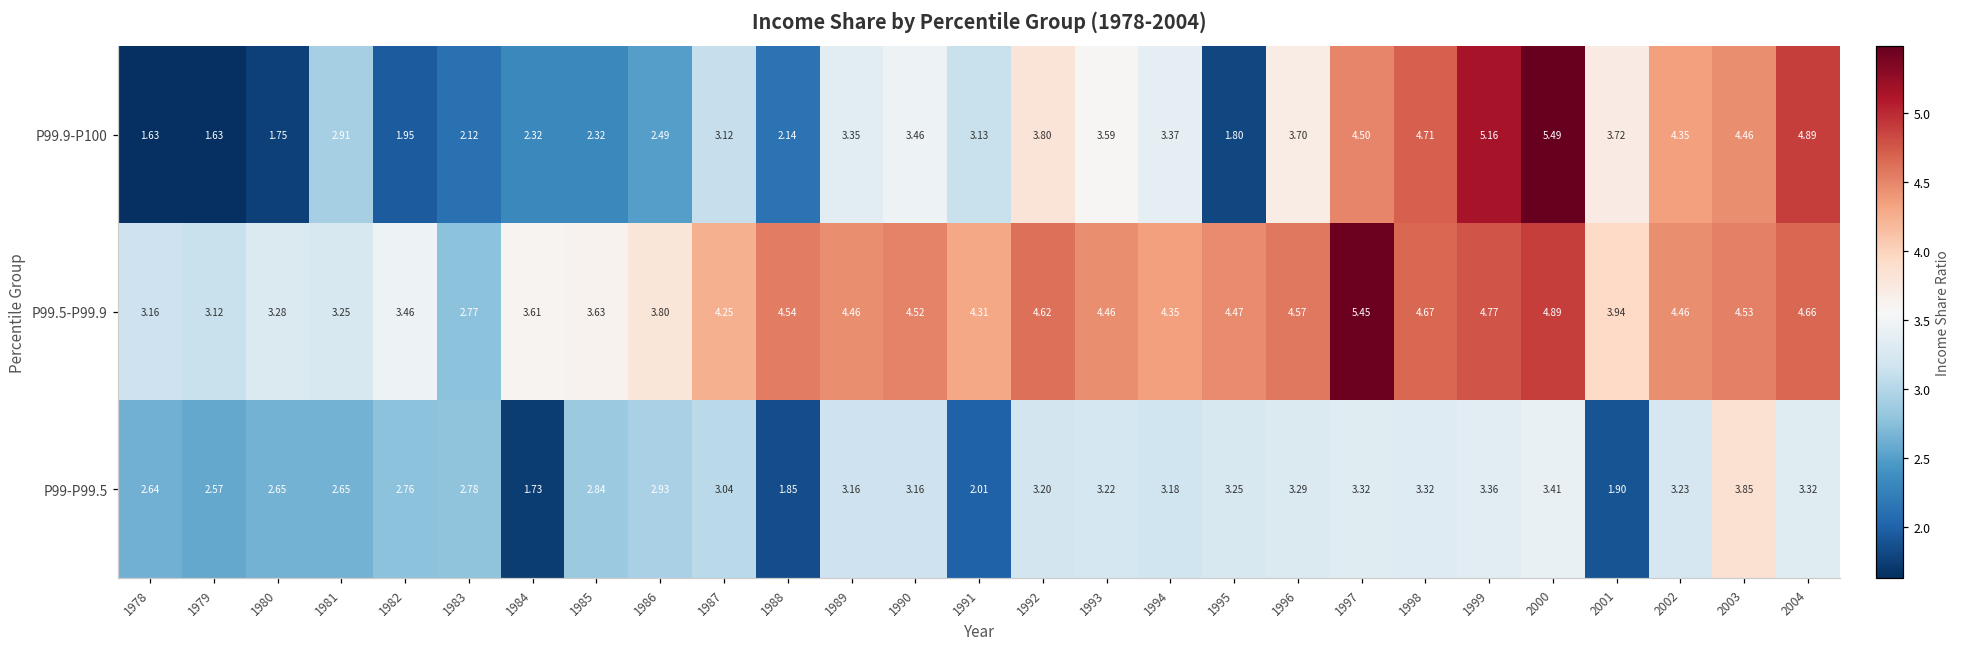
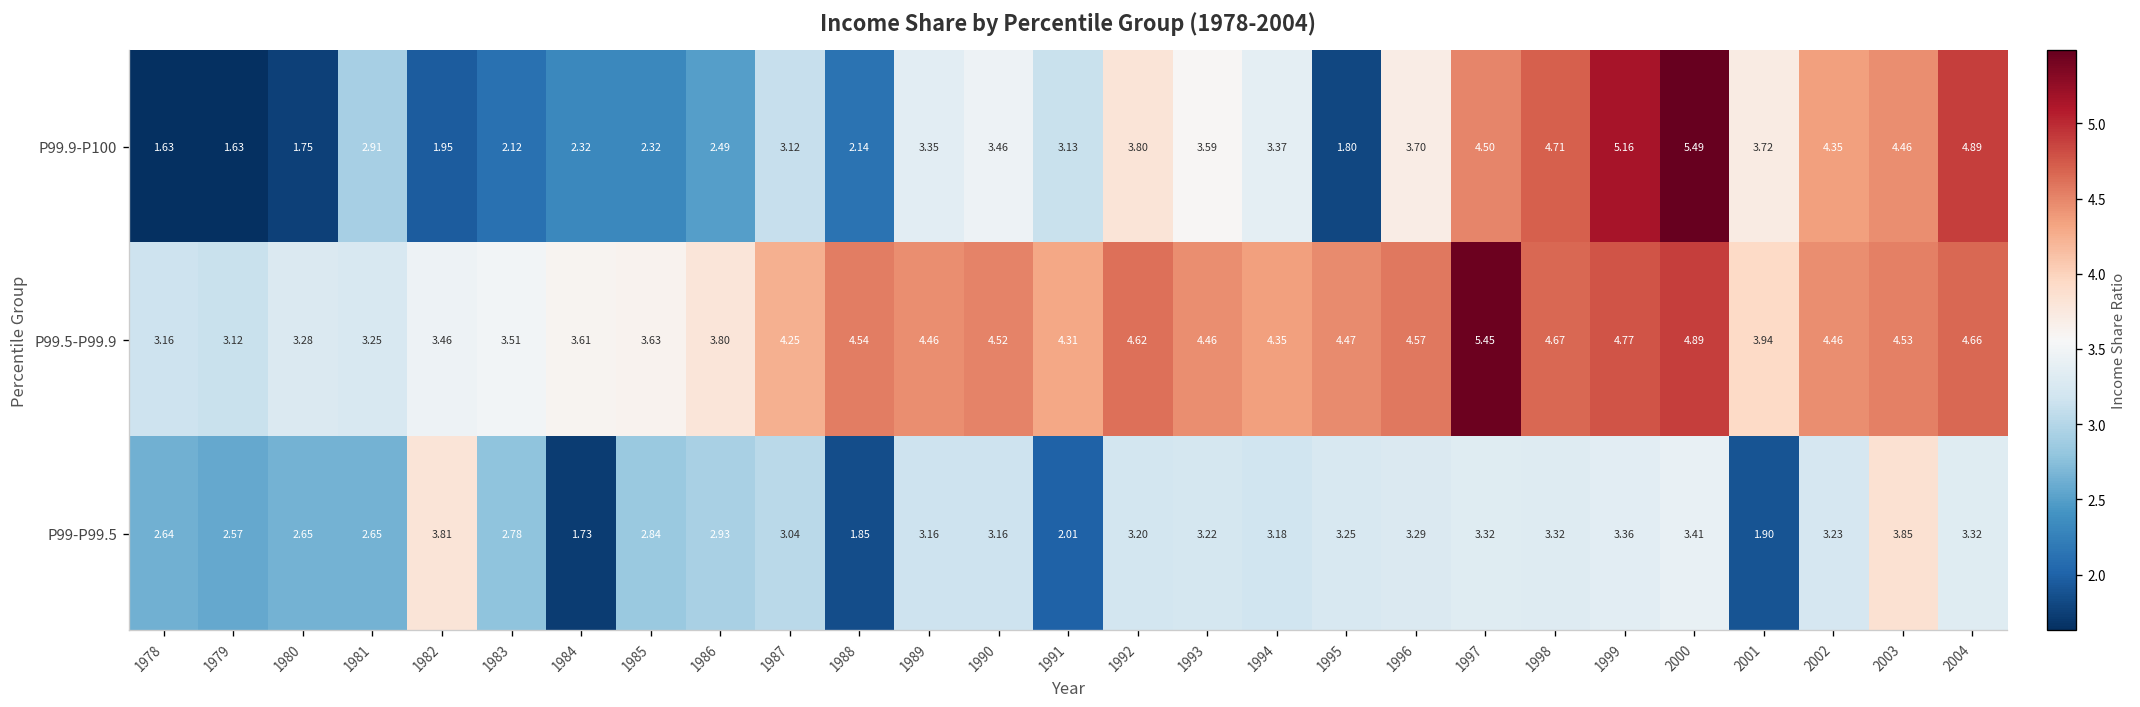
P99.5-P99.9, 1983: 2.77 -> 3.51
P99-P99.5, 1982: 2.76 -> 3.81
